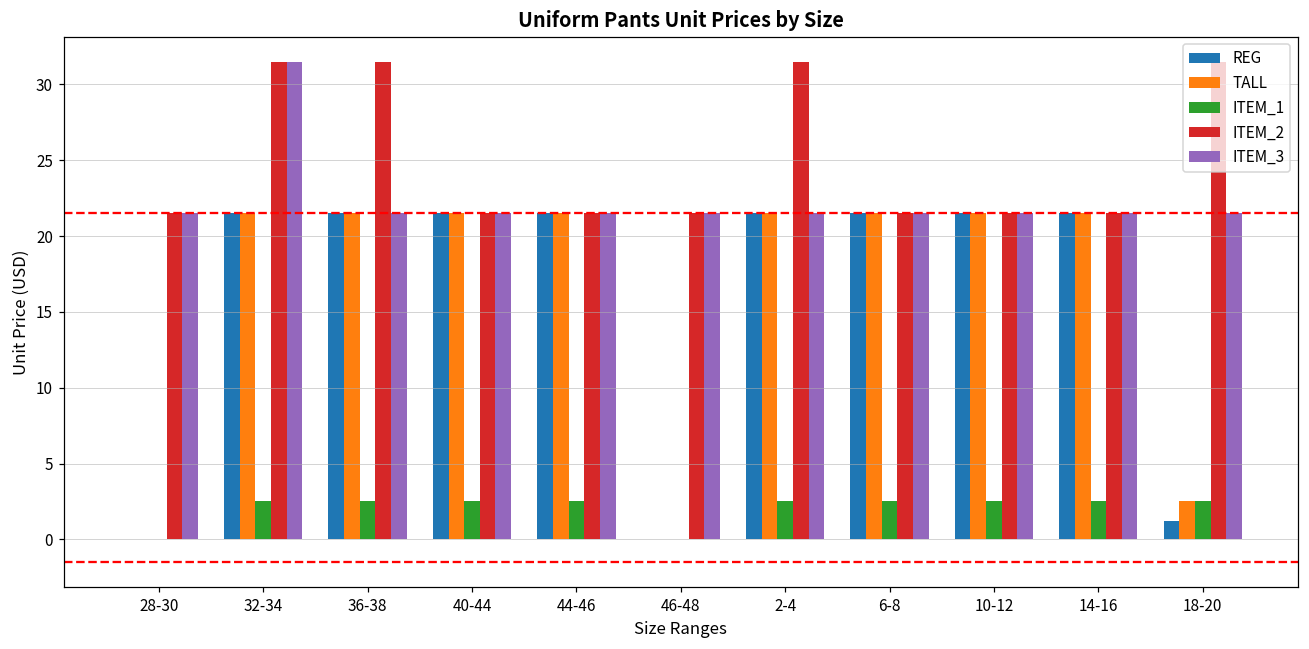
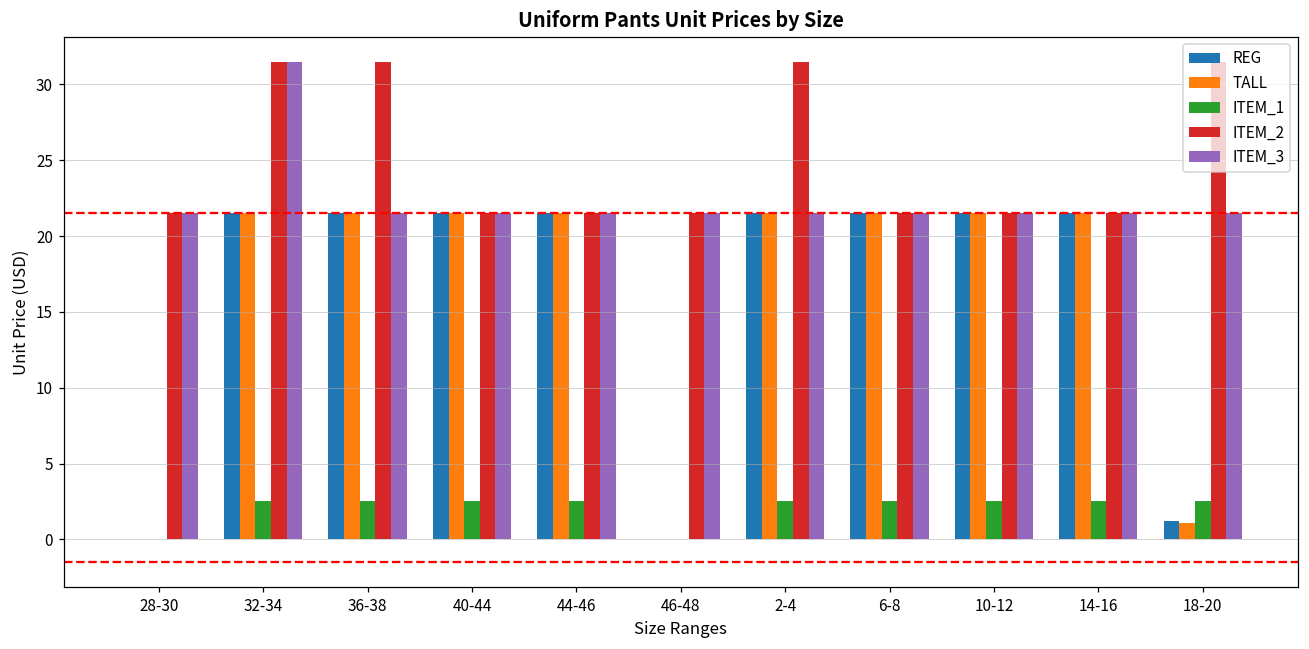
TALL, 18-20: 2.5 -> 1.1
